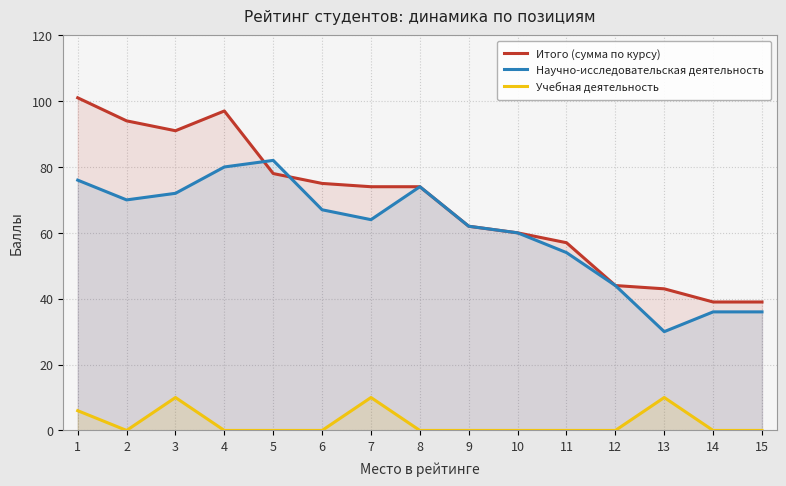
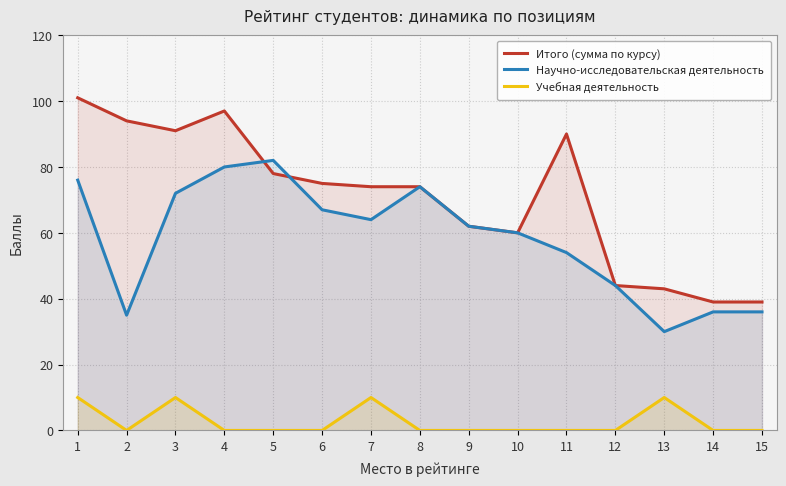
Учебная деятельность, 1: 6 -> 10
Научно-исследовательская деятельность, 2: 70 -> 35
Итого (сумма по курсу), 11: 57 -> 90
